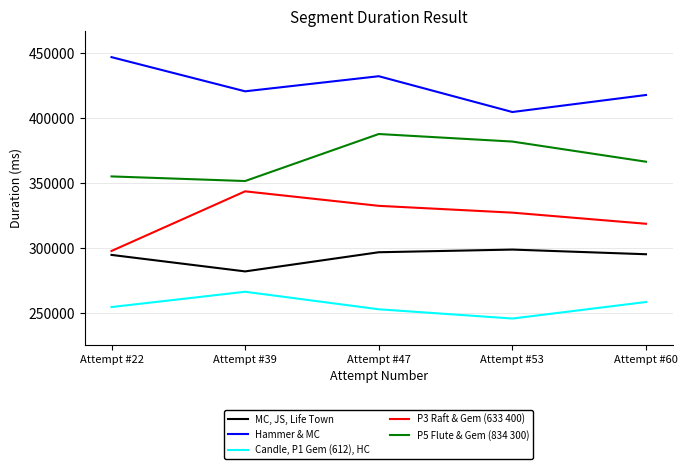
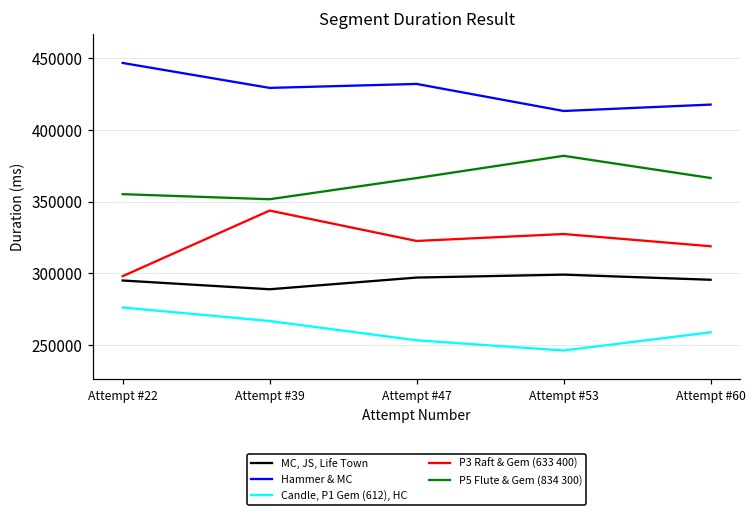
Candle, P1 Gem (612), HC, Attempt #22: 255000 -> 276000
MC, JS, Life Town, Attempt #39: 282000 -> 289000
Hammer & MC, Attempt #39: 421000 -> 429000
P3 Raft & Gem (633 400), Attempt #47: 333000 -> 322000
P5 Flute & Gem (834 300), Attempt #47: 388000 -> 366000
Hammer & MC, Attempt #53: 405000 -> 413000
